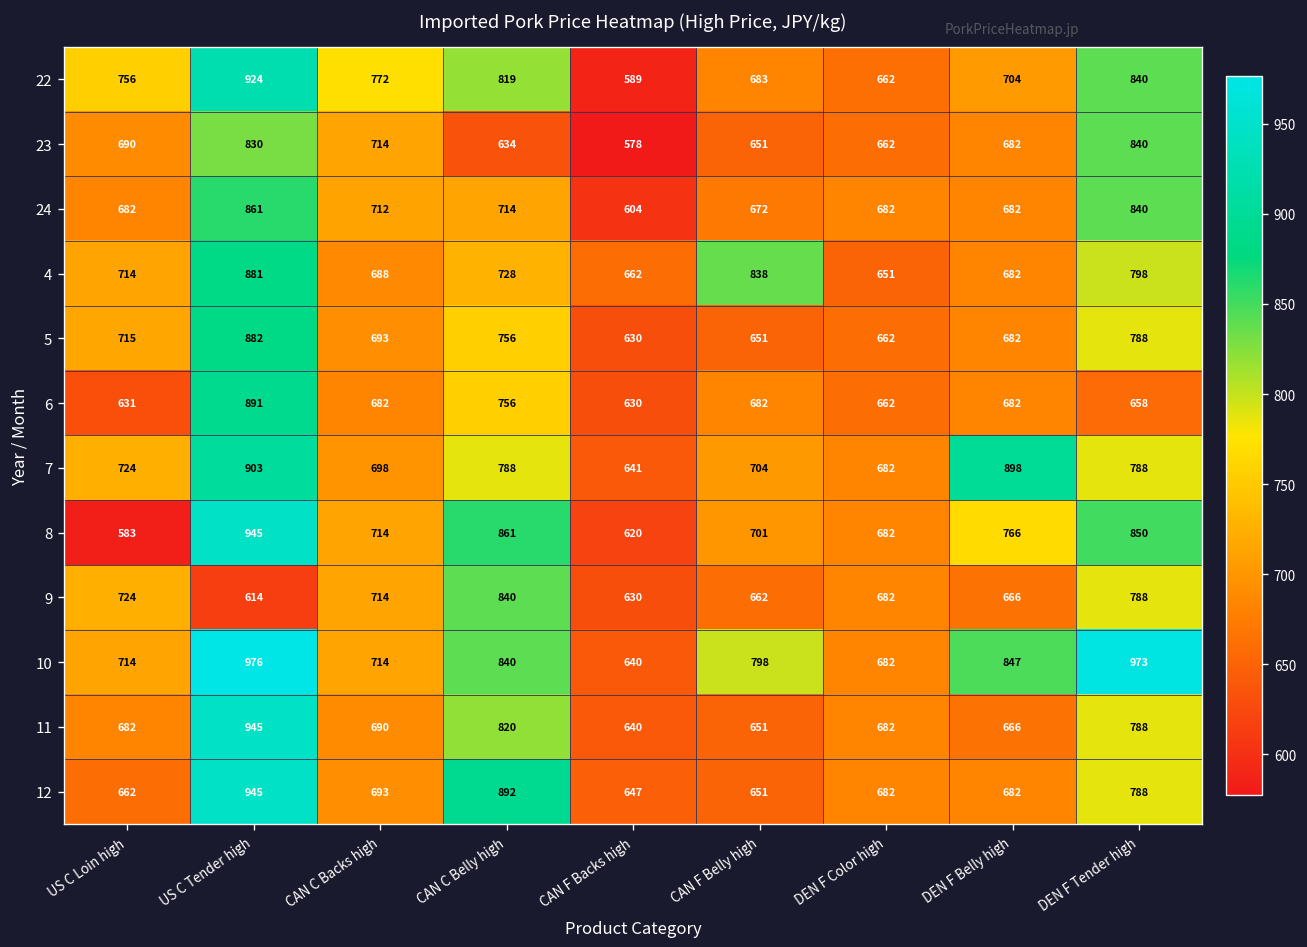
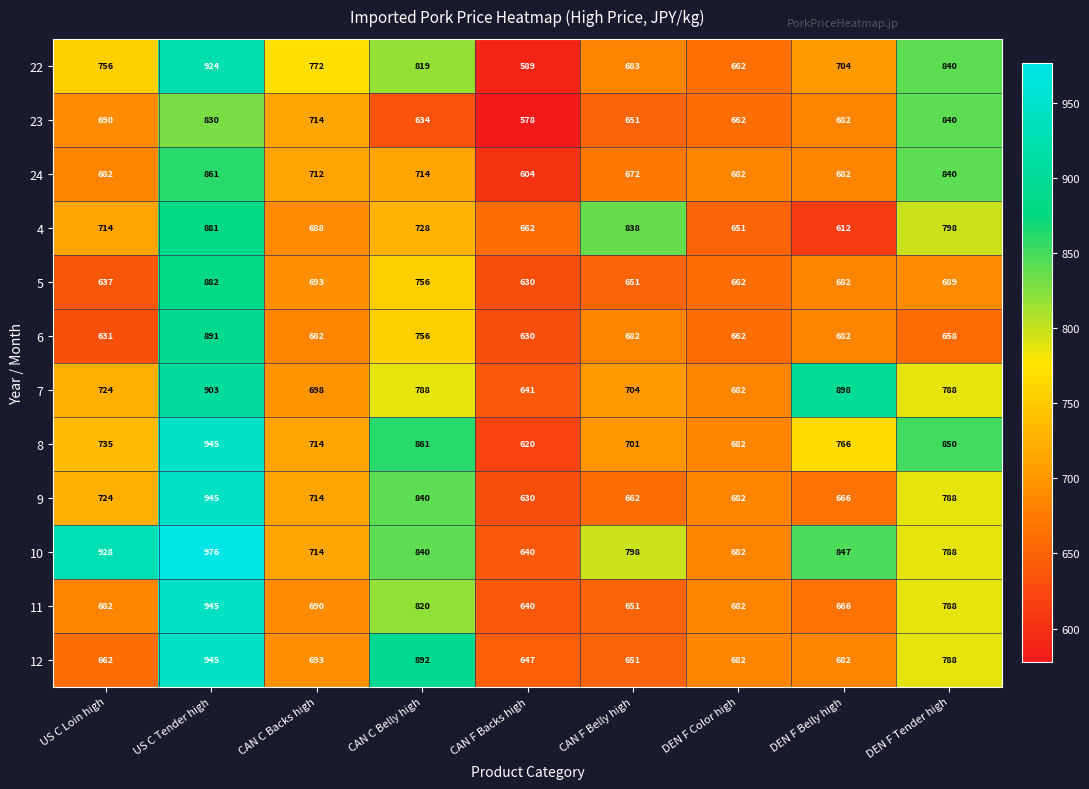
4, DEN F Belly high: 682 -> 612
5, US C Loin high: 715 -> 637
5, DEN F Tender high: 788 -> 689
8, US C Loin high: 583 -> 735
9, US C Tender high: 614 -> 945
10, US C Loin high: 714 -> 928
10, DEN F Tender high: 973 -> 788
